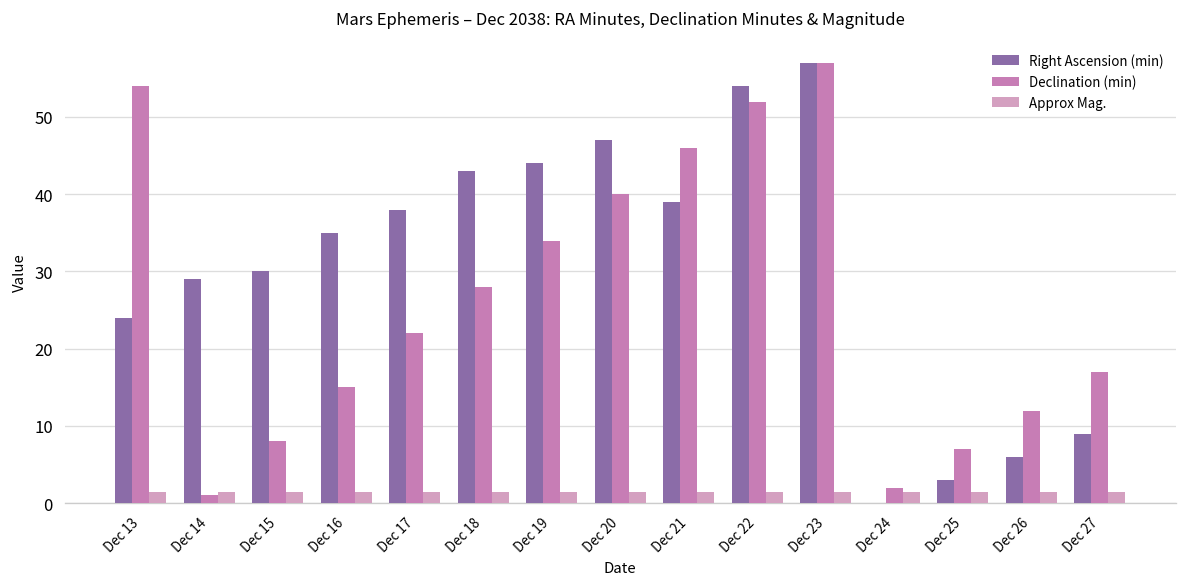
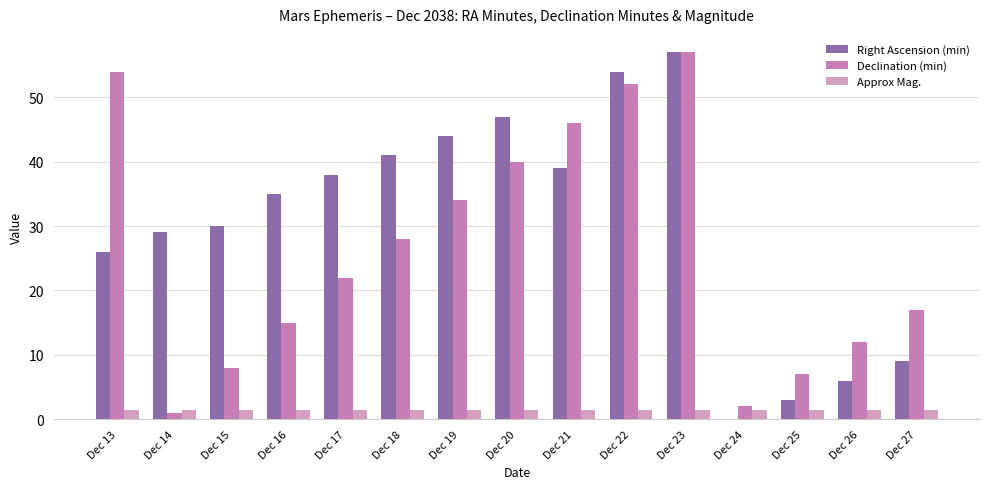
Right Ascension (min), Dec 13: 24 -> 26
Right Ascension (min), Dec 18: 43 -> 41
